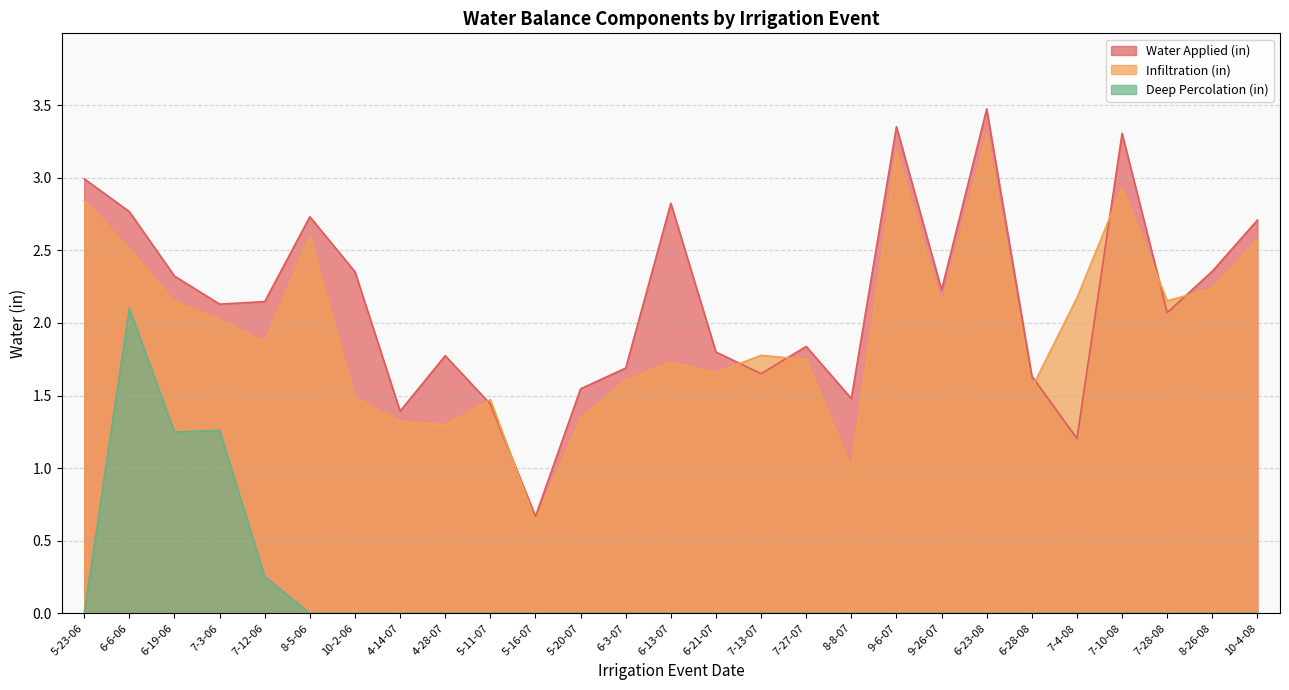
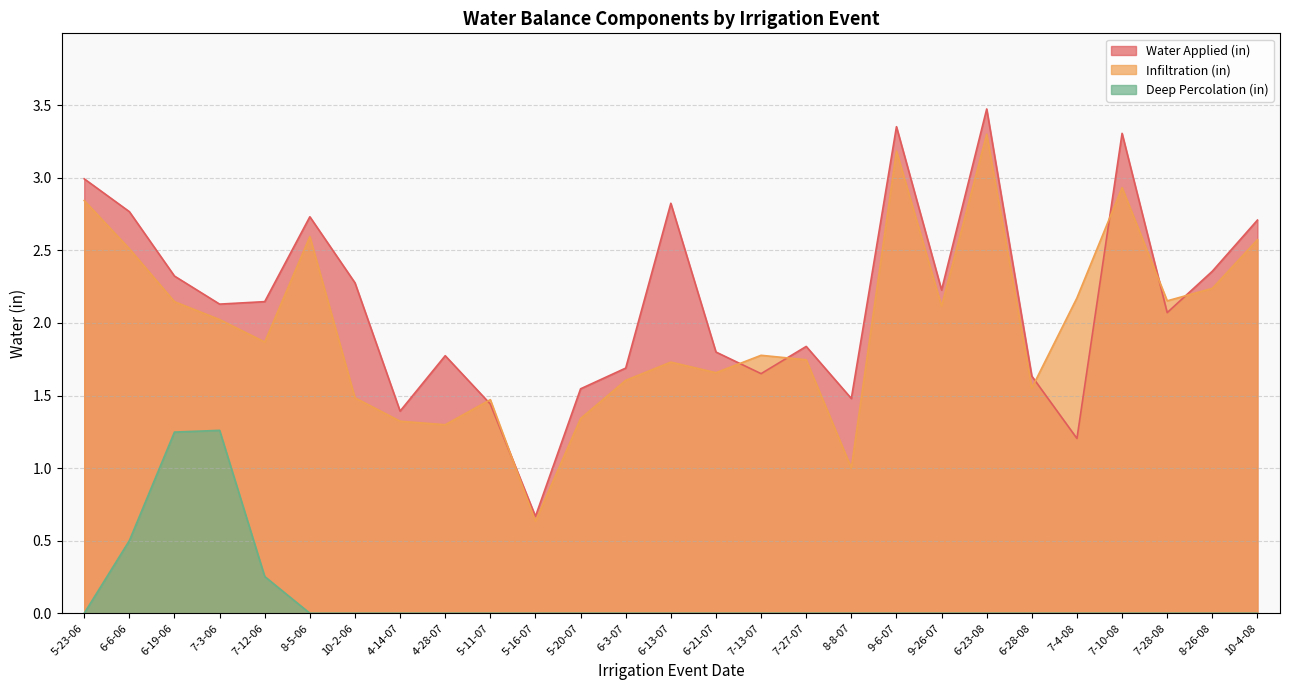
Deep Percolation (in), 6-6-06: 2.1 -> 0.5
Water Applied (in), 10-2-06: 2.35 -> 2.28
